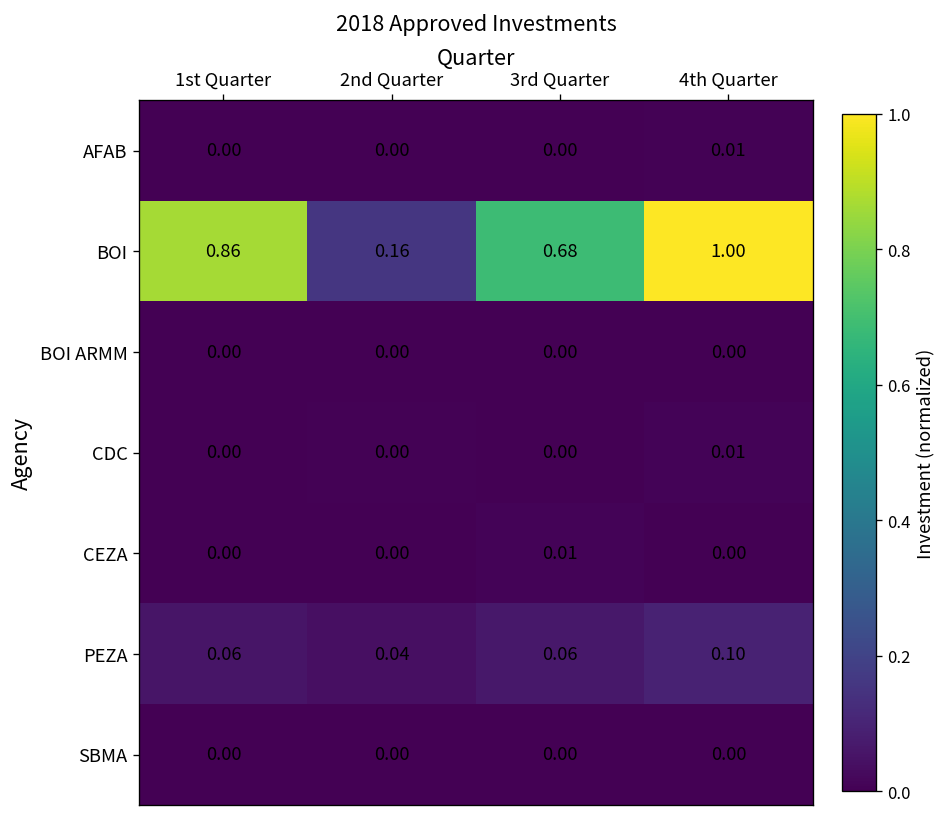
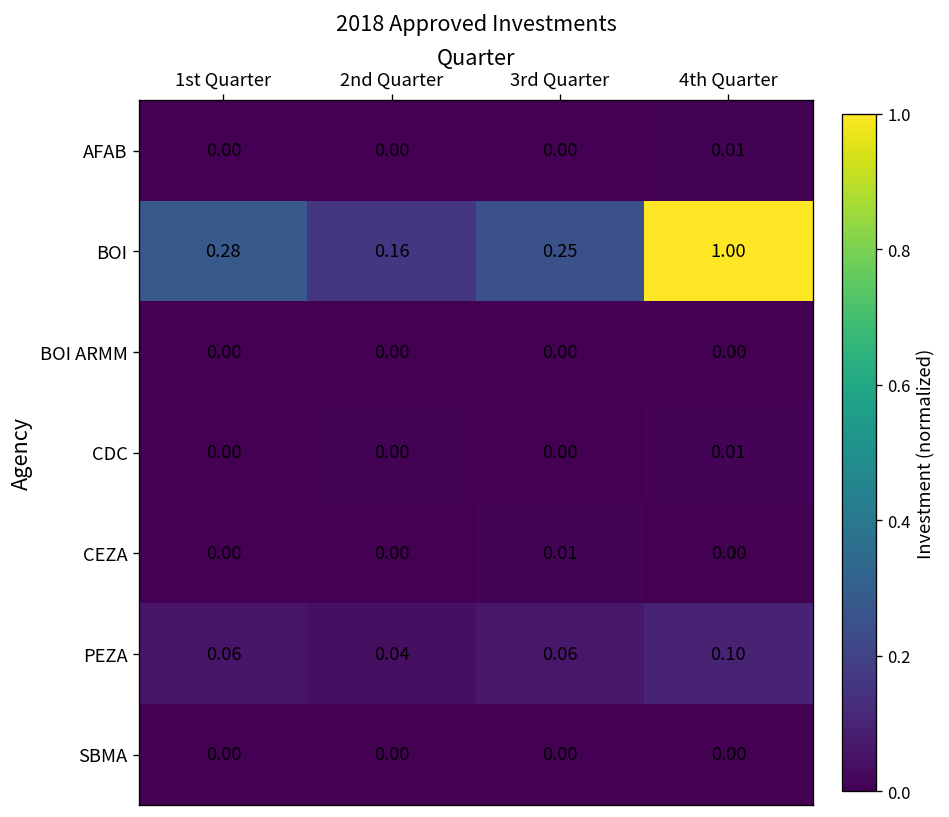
BOI, 1st Quarter: 0.86 -> 0.28
BOI, 3rd Quarter: 0.68 -> 0.25
